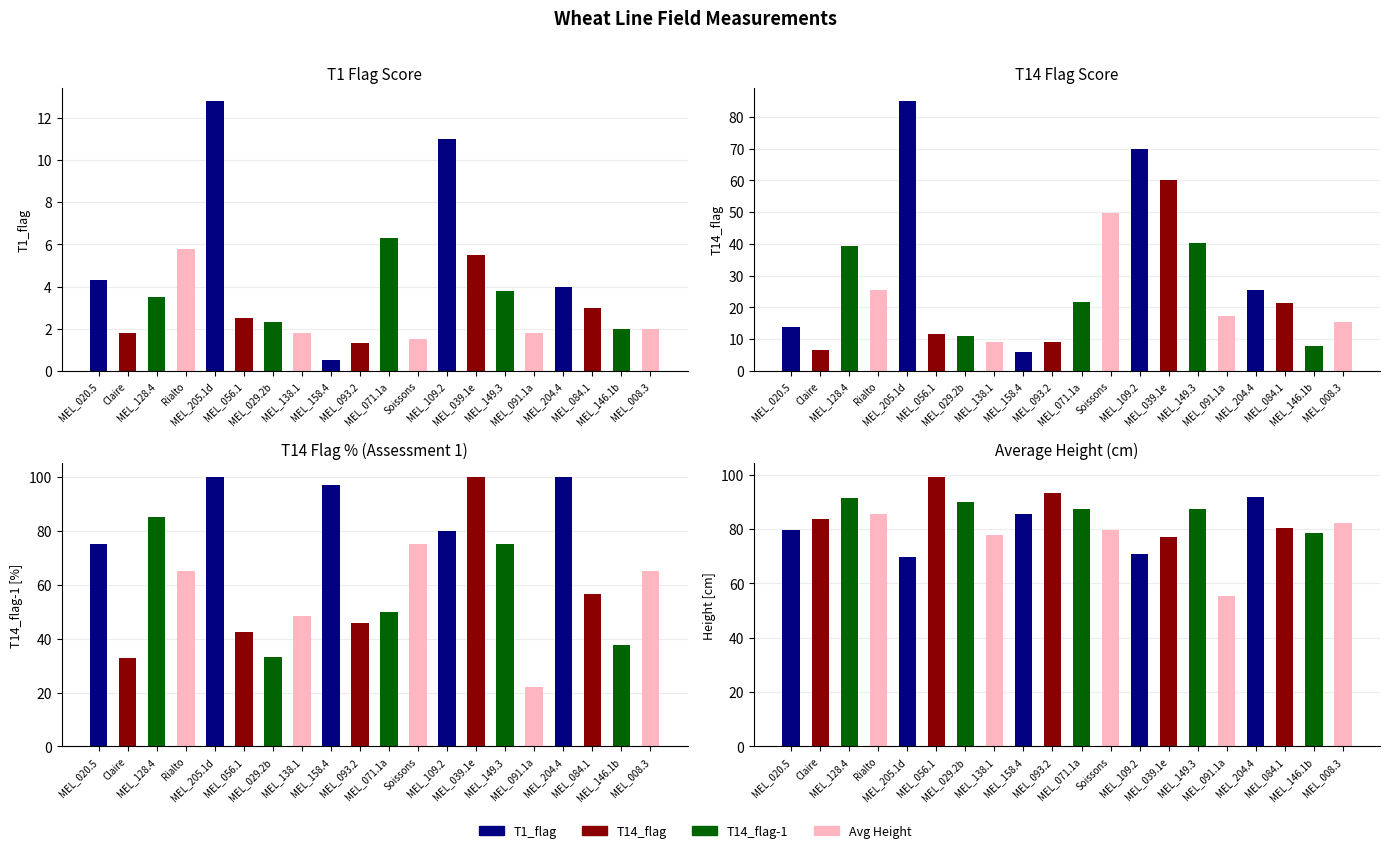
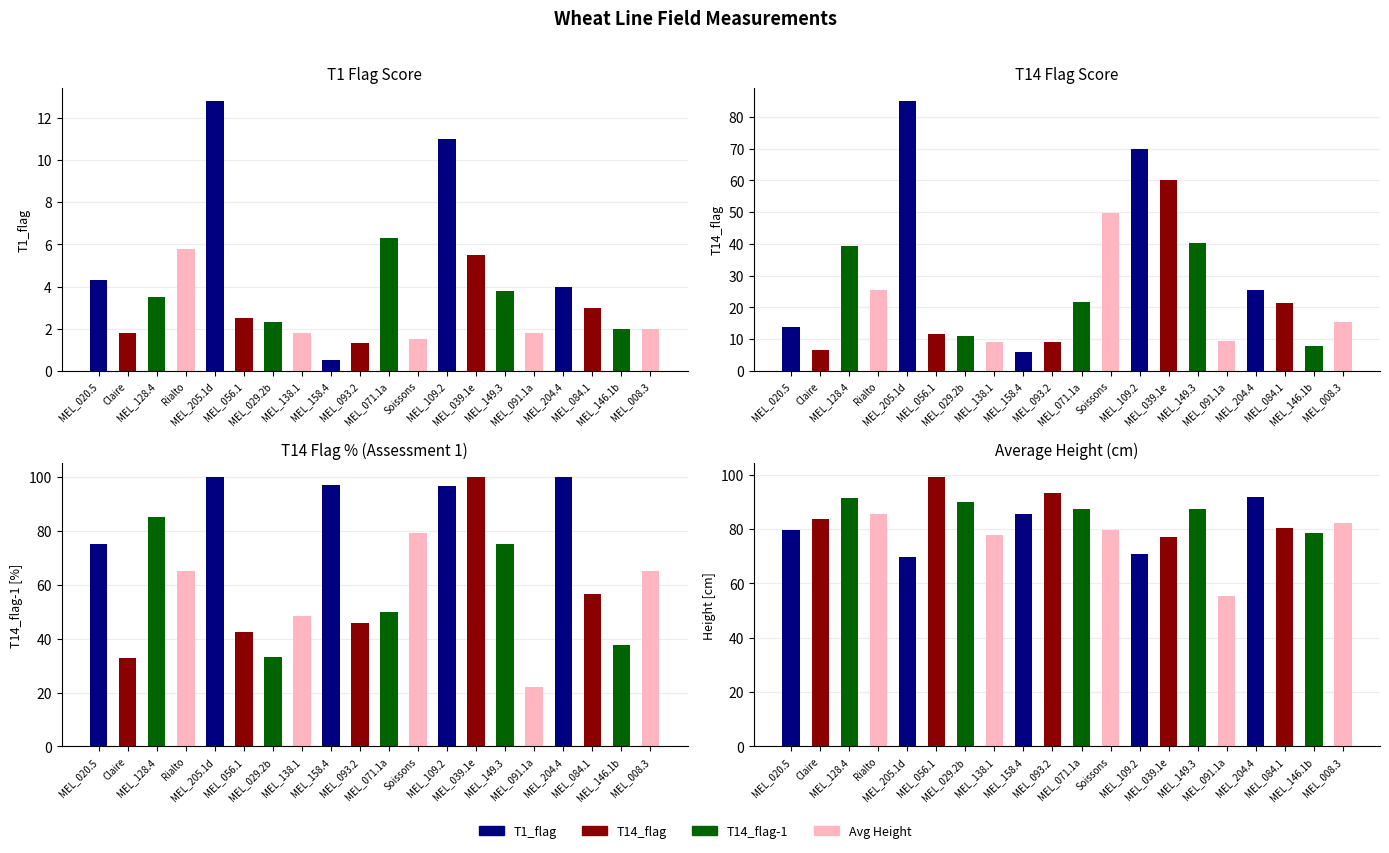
T14 Flag Score, MEL_091.1a: 17 -> 9
T14 Flag % (Assessment 1), Soissons: 75 -> 79
T14 Flag % (Assessment 1), MEL_109.2: 80 -> 97
